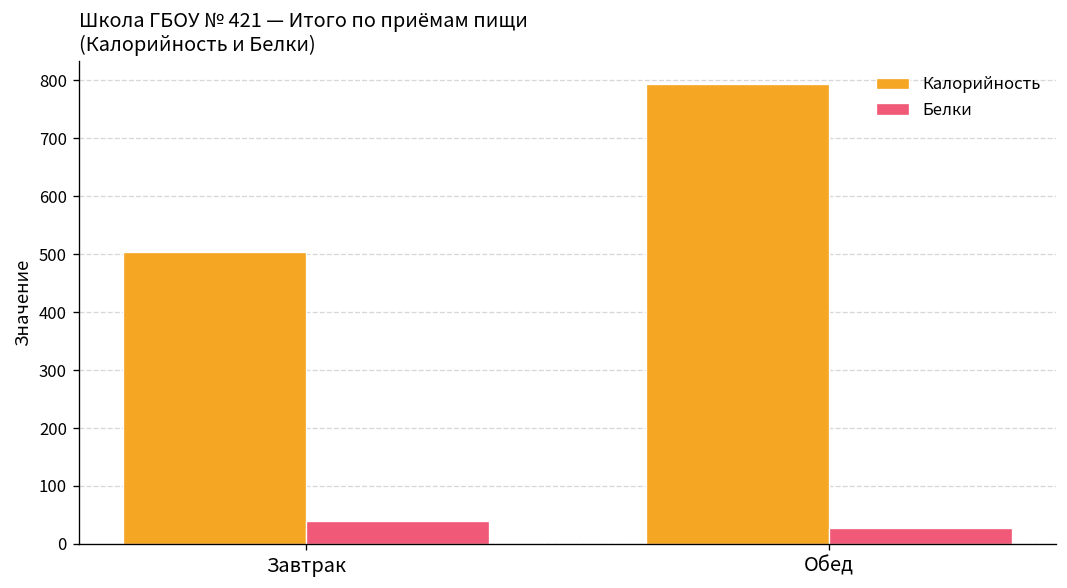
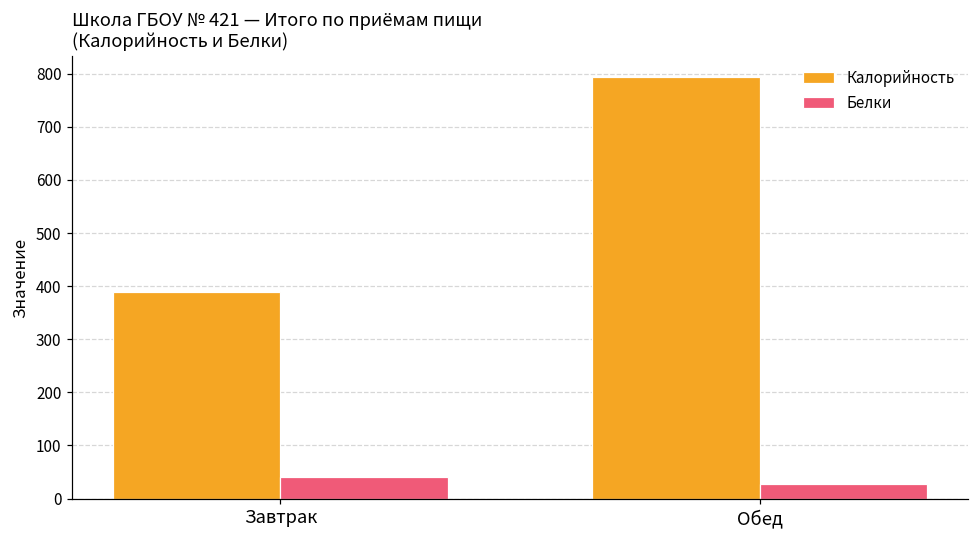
Калорийность, Завтрак: 500 -> 390
